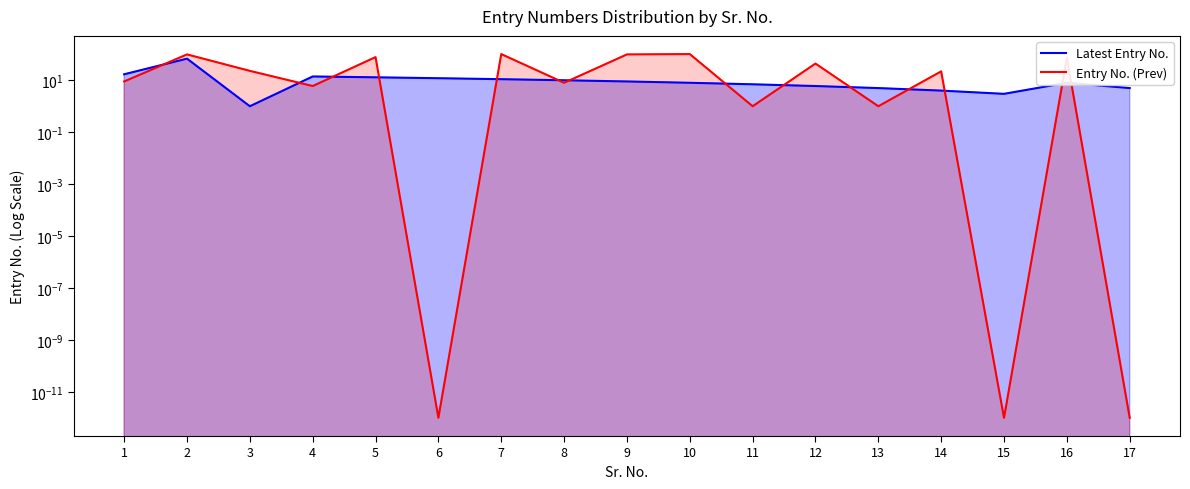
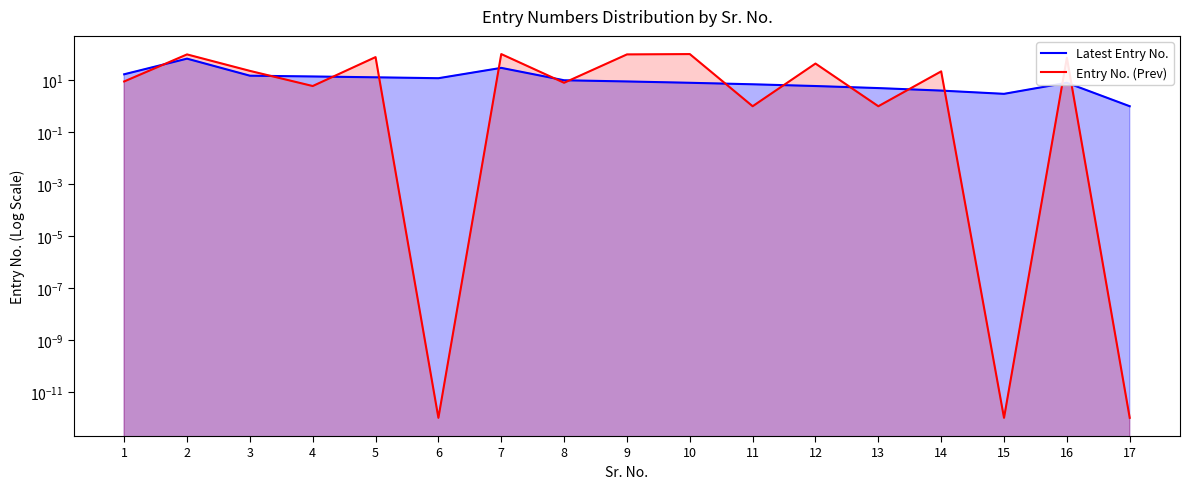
Latest Entry No., 3: 1 -> 20
Latest Entry No., 7: 11 -> 30
Latest Entry No., 17: 5 -> 1
